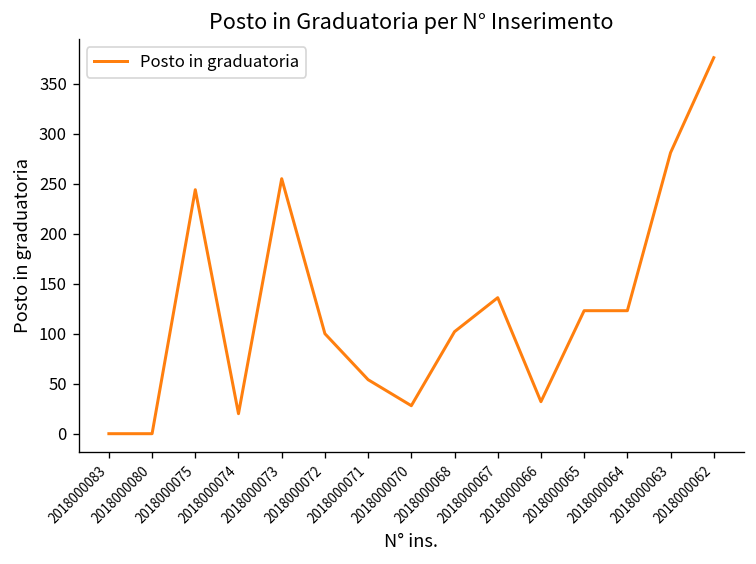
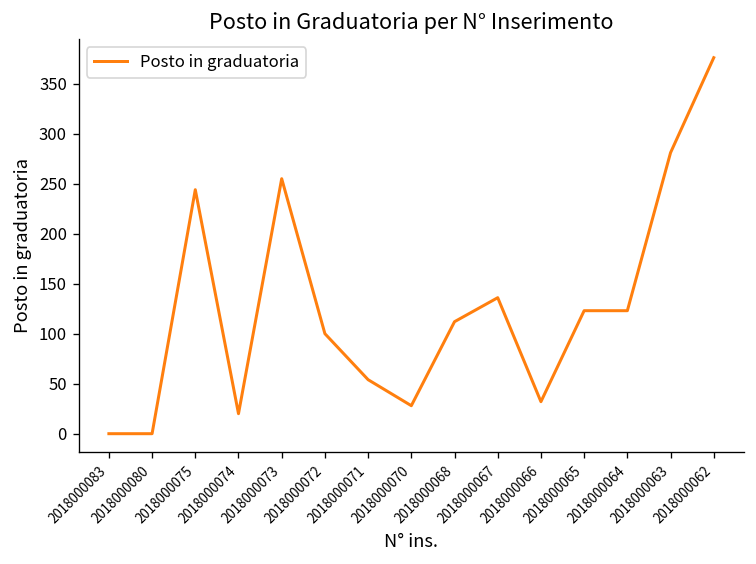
2018000068: 100 -> 110
